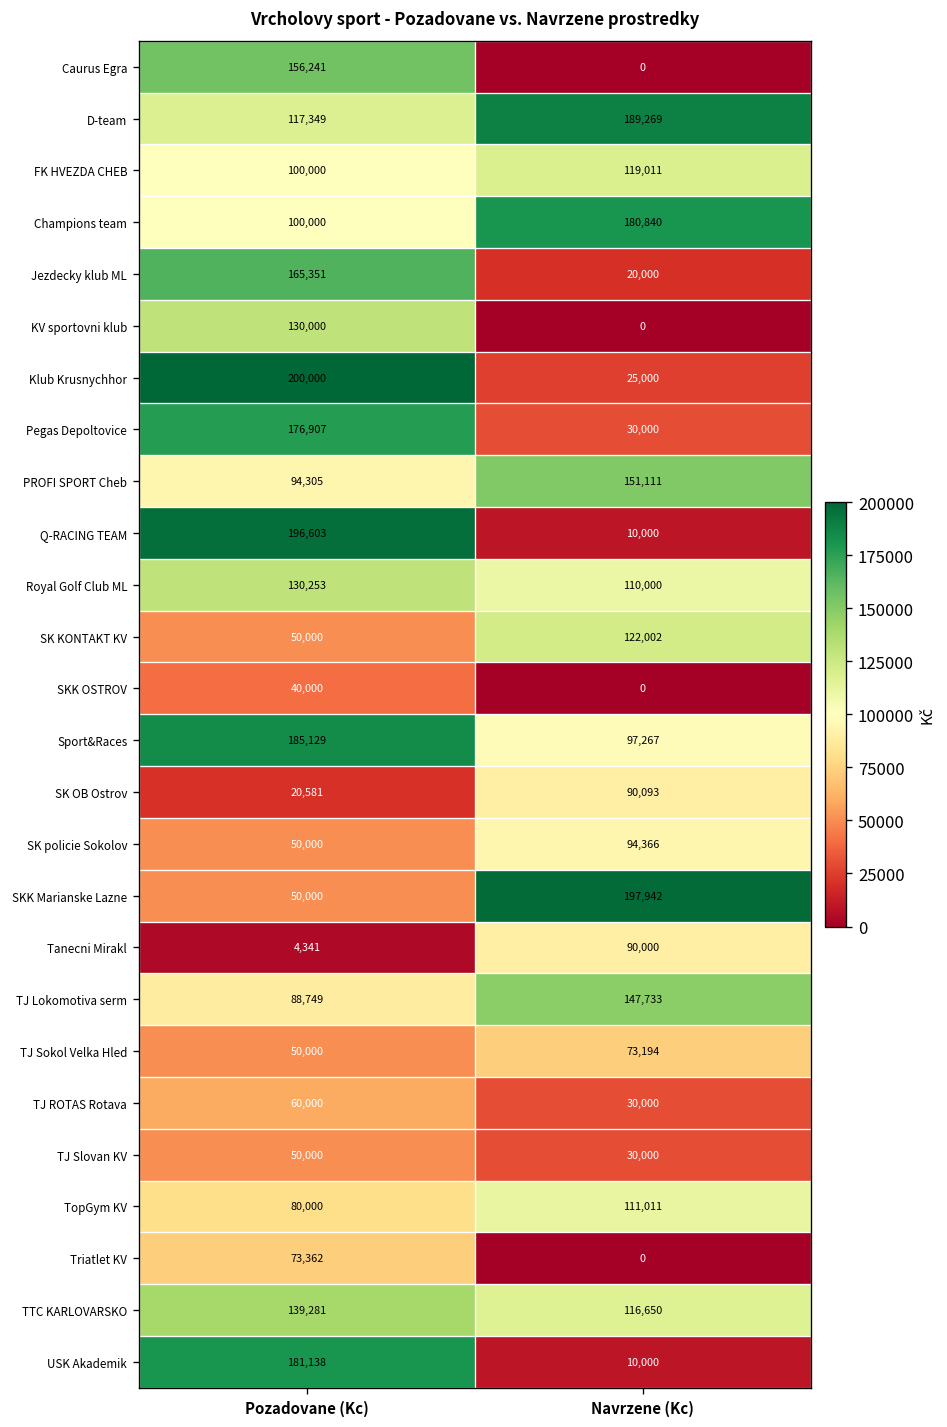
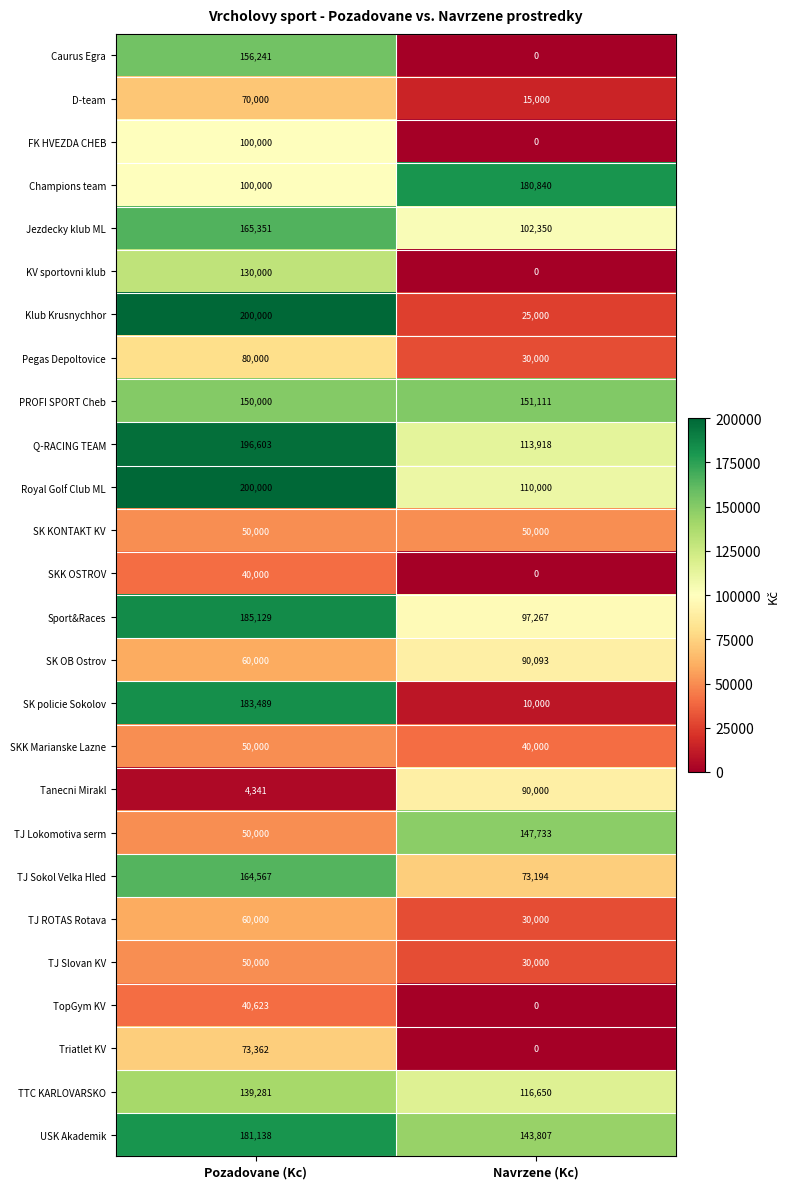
D-team, Pozadovane (Kc): 117,349 -> 70,000
D-team, Navrzene (Kc): 189,269 -> 15,000
FK HVEZDA CHEB, Navrzene (Kc): 119,011 -> 0
Jezdecky klub ML, Navrzene (Kc): 20,000 -> 102,350
Pegas Depoltovice, Pozadovane (Kc): 176,907 -> 80,000
PROFI SPORT Cheb, Pozadovane (Kc): 94,305 -> 150,000
Q-RACING TEAM, Navrzene (Kc): 10,000 -> 113,918
Royal Golf Club ML, Pozadovane (Kc): 130,253 -> 200,000
SK KONTAKT KV, Navrzene (Kc): 122,002 -> 50,000
SK OB Ostrov, Pozadovane (Kc): 20,581 -> 60,000
SK policie Sokolov, Pozadovane (Kc): 50,000 -> 183,489
SK policie Sokolov, Navrzene (Kc): 94,366 -> 10,000
SKK Marianske Lazne, Navrzene (Kc): 197,942 -> 40,000
TJ Lokomotiva serm, Pozadovane (Kc): 88,749 -> 50,000
TJ Sokol Velka Hled, Pozadovane (Kc): 50,000 -> 164,567
TopGym KV, Pozadovane (Kc): 80,000 -> 40,623
TopGym KV, Navrzene (Kc): 111,011 -> 0
USK Akademik, Navrzene (Kc): 10,000 -> 143,807
